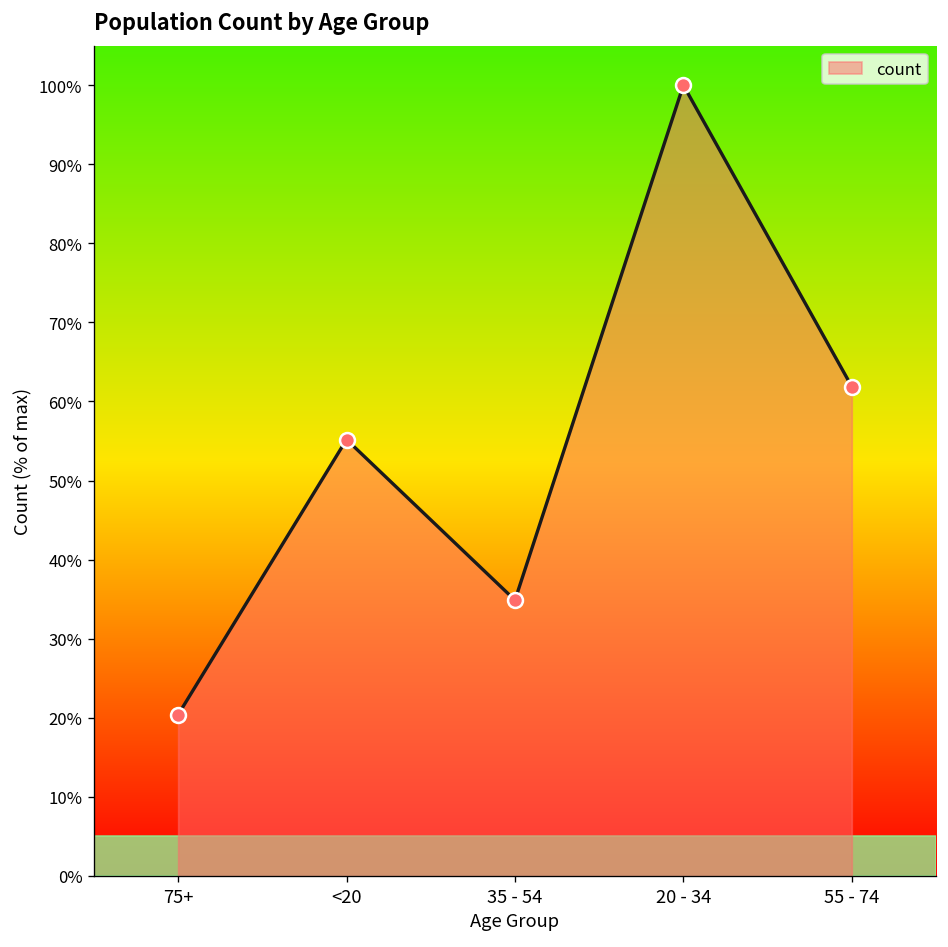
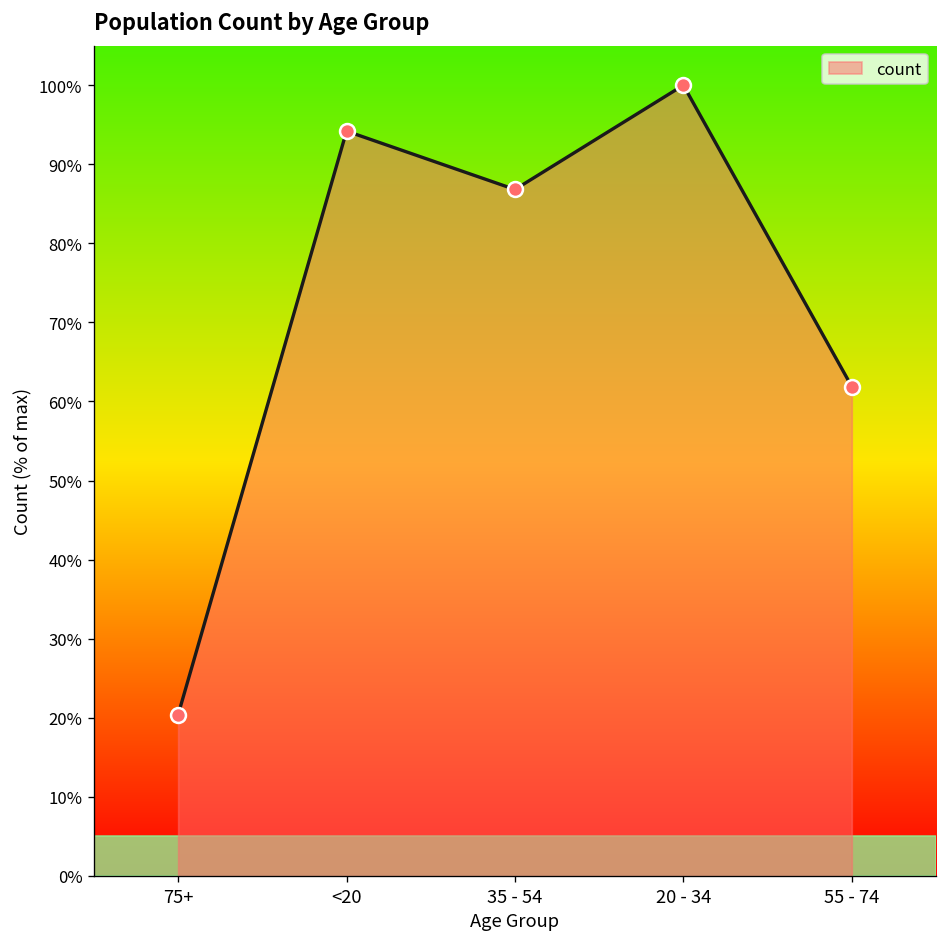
<20: 55% -> 94%
35 - 54: 35% -> 87%
